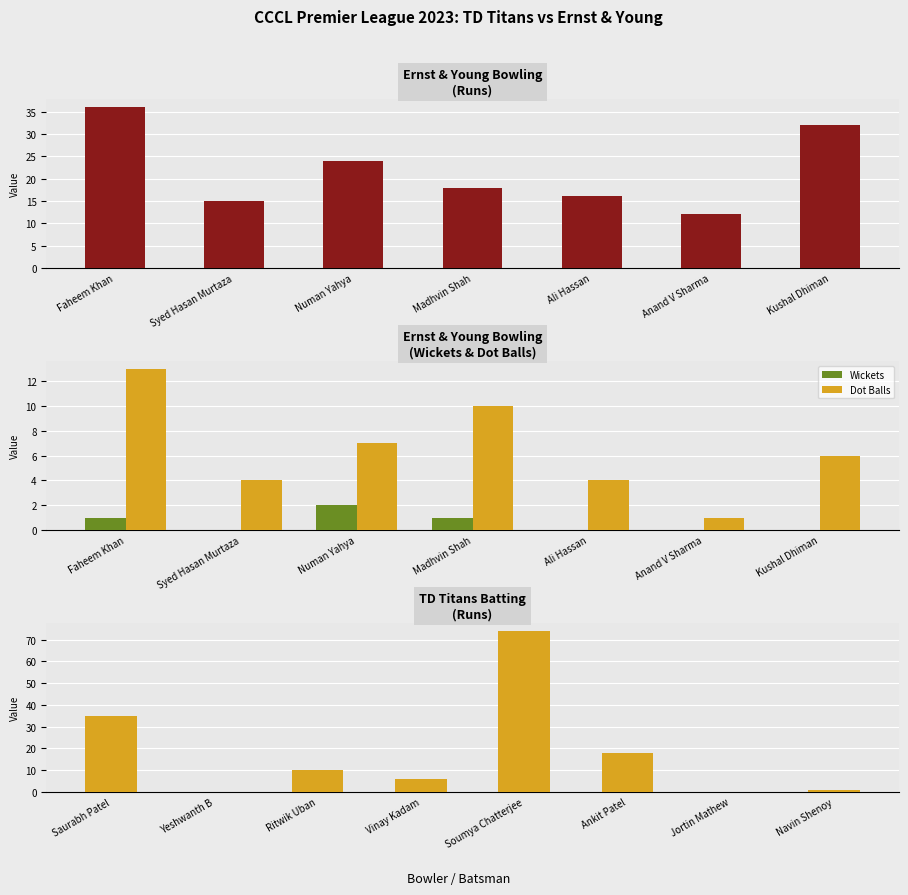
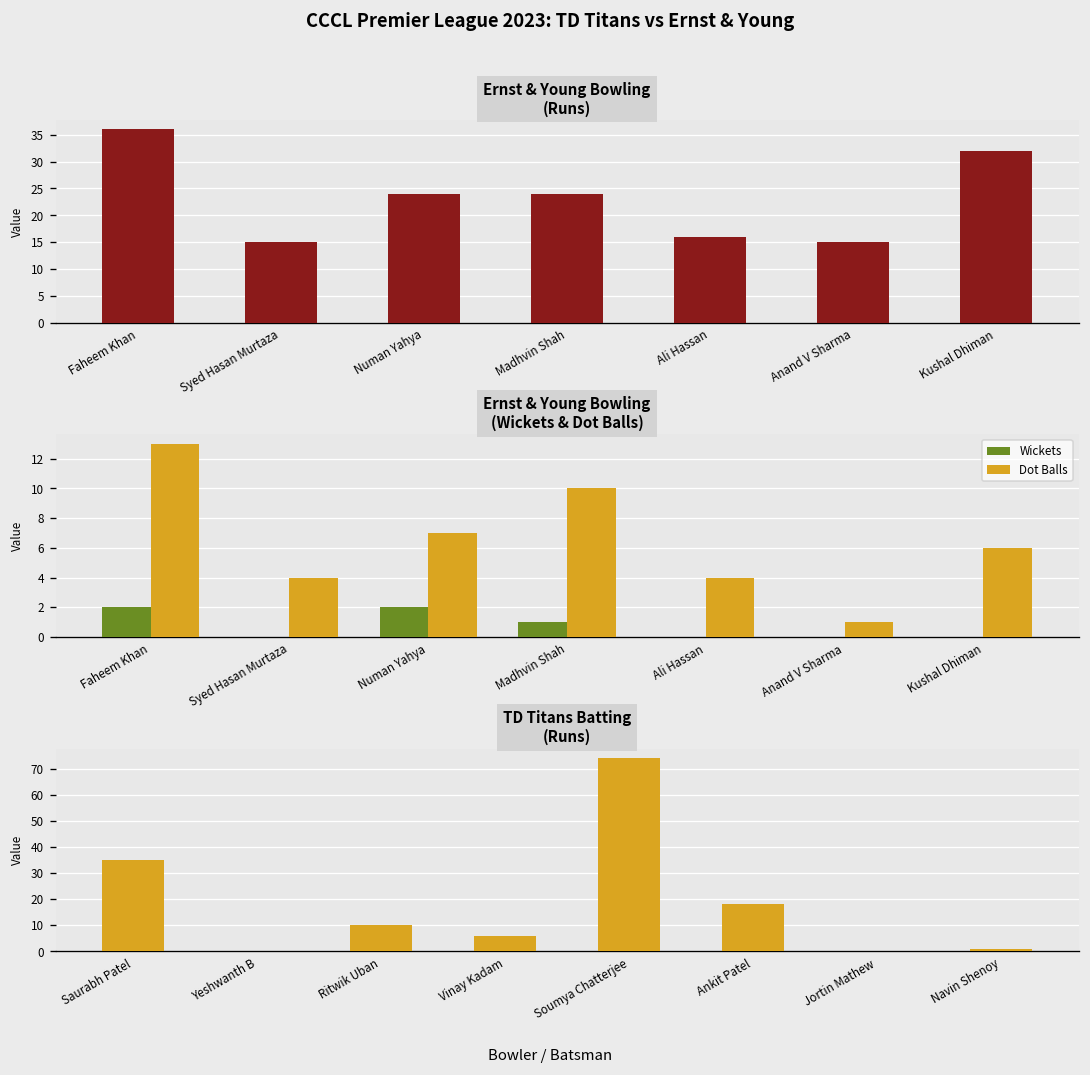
Ernst & Young Bowling (Runs), Madhvin Shah: 18 -> 24
Ernst & Young Bowling (Runs), Anand V Sharma: 12 -> 15
Ernst & Young Bowling (Wickets & Dot Balls), Wickets, Faheem Khan: 1 -> 2
